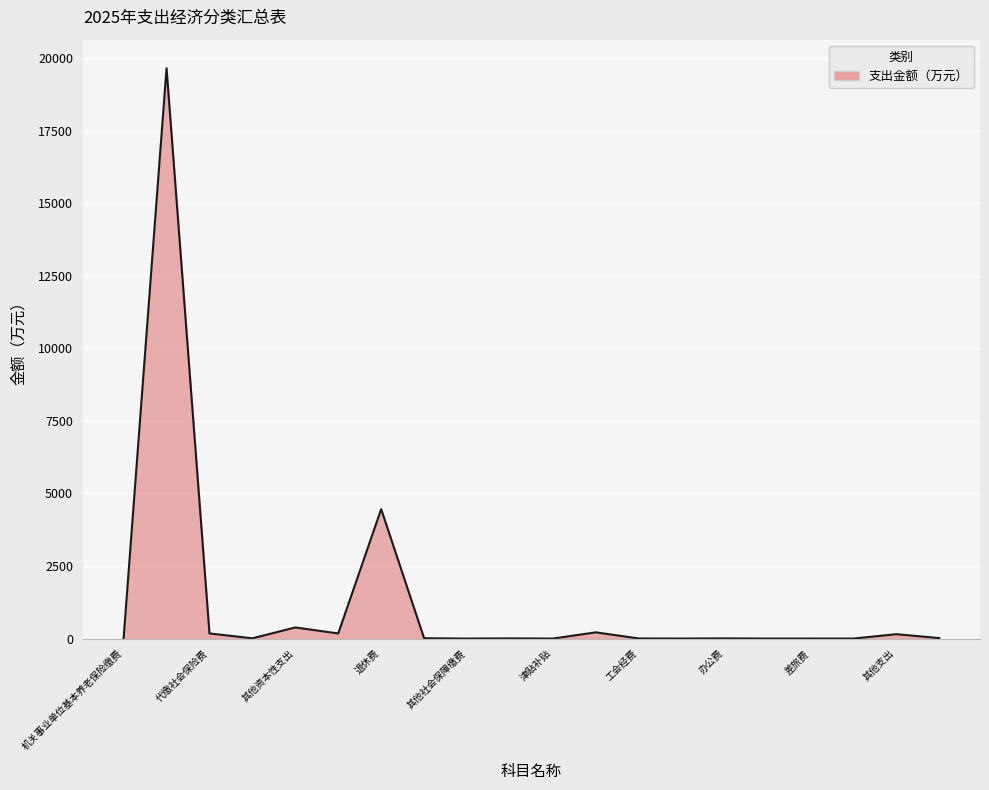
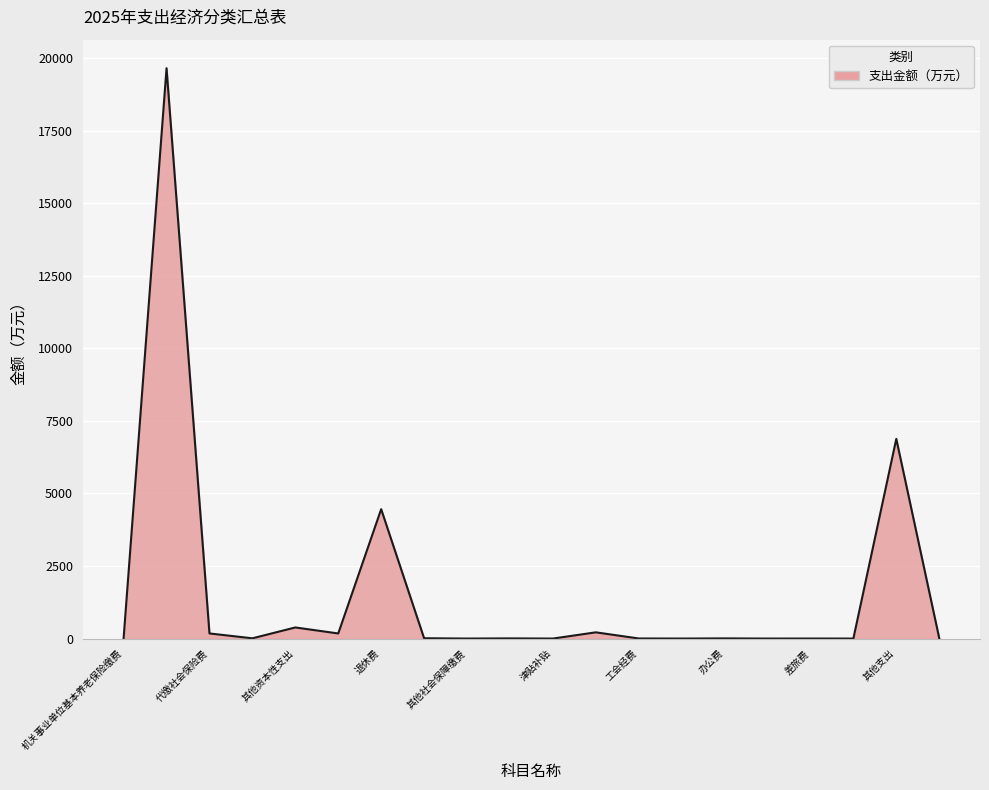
其他支出: 200 -> 6900
